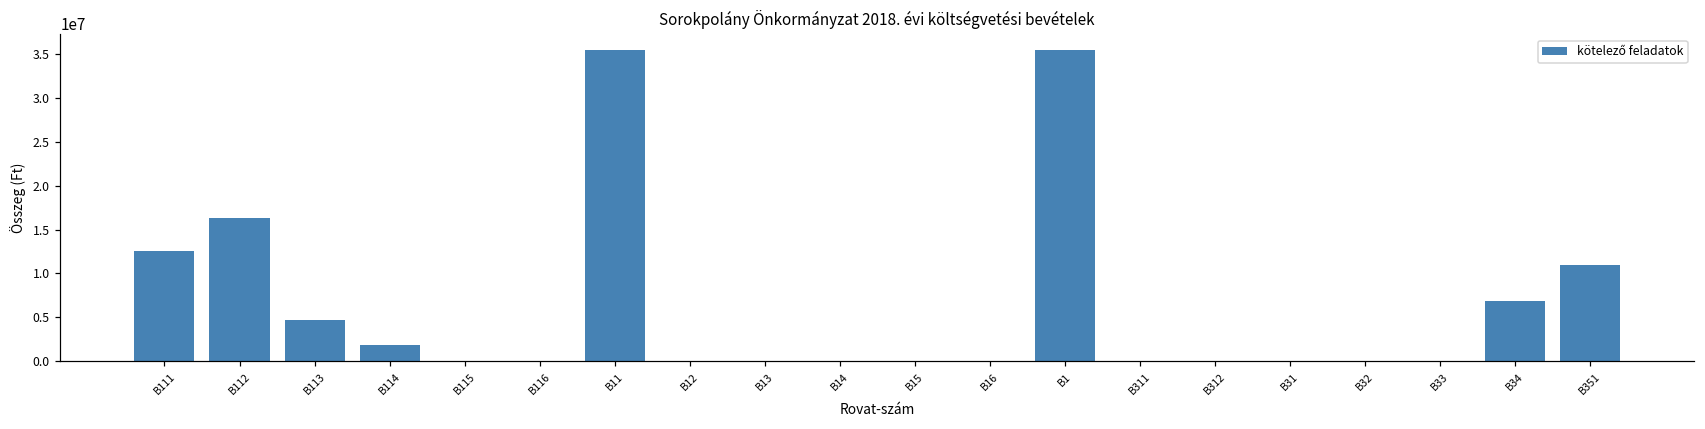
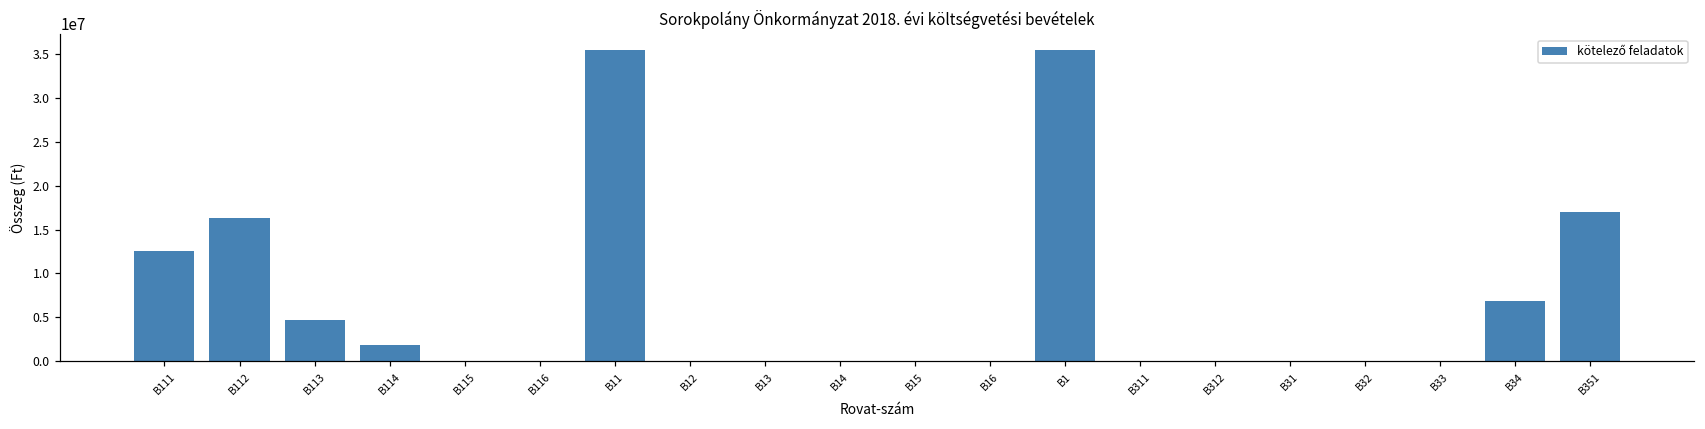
B351: 11000000 -> 17000000
